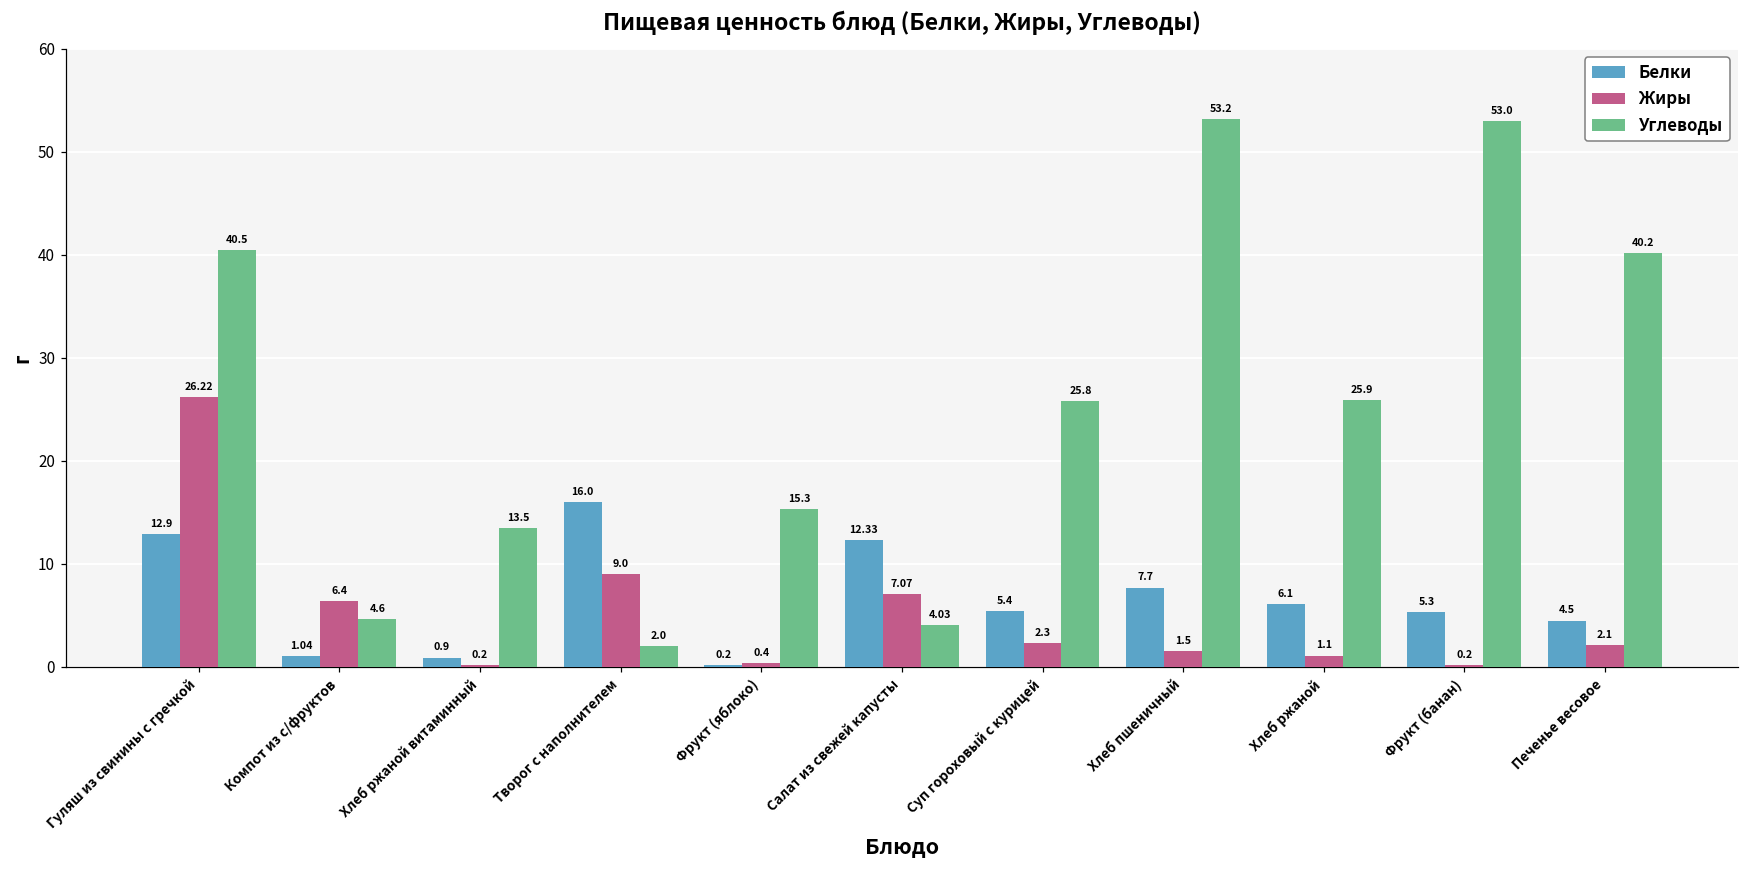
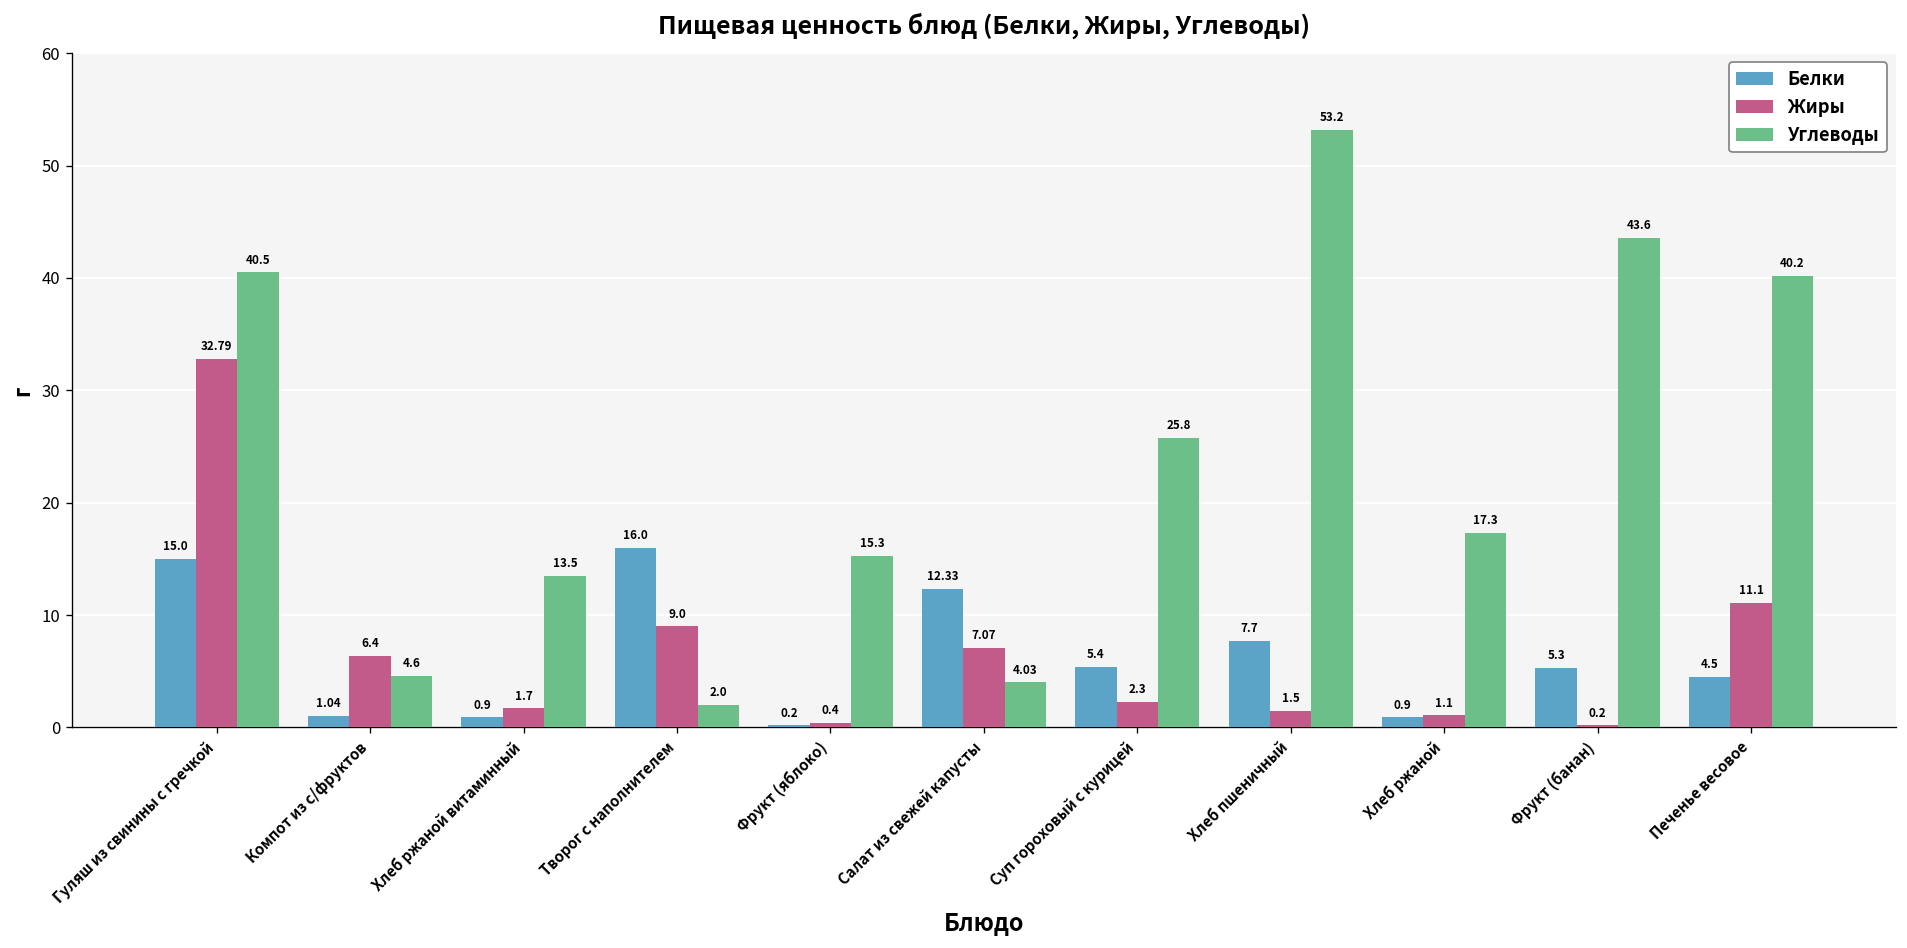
Белки, Гуляш из свинины с гречкой: 12.9 -> 15.0
Жиры, Гуляш из свинины с гречкой: 26.22 -> 32.79
Жиры, Хлеб ржаной витаминный: 0.2 -> 1.7
Белки, Хлеб ржаной: 6.1 -> 0.9
Углеводы, Хлеб ржаной: 25.9 -> 17.3
Углеводы, Фрукт (банан): 53.0 -> 43.6
Жиры, Печенье весовое: 2.1 -> 11.1
